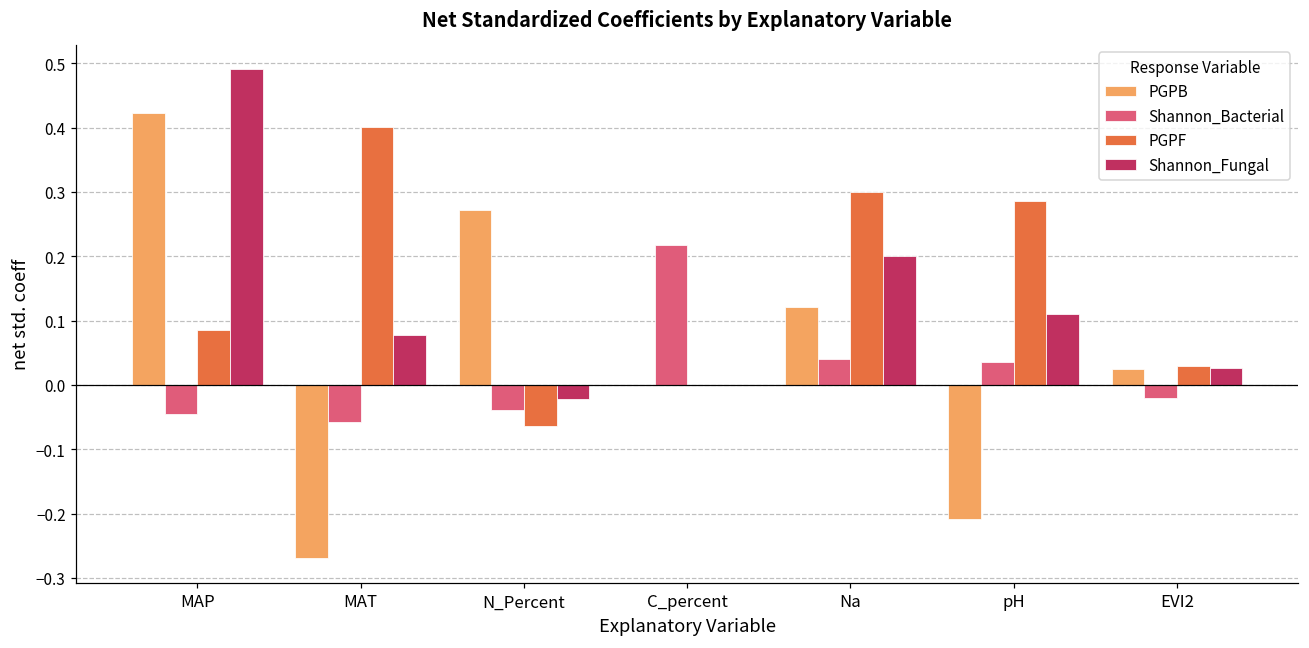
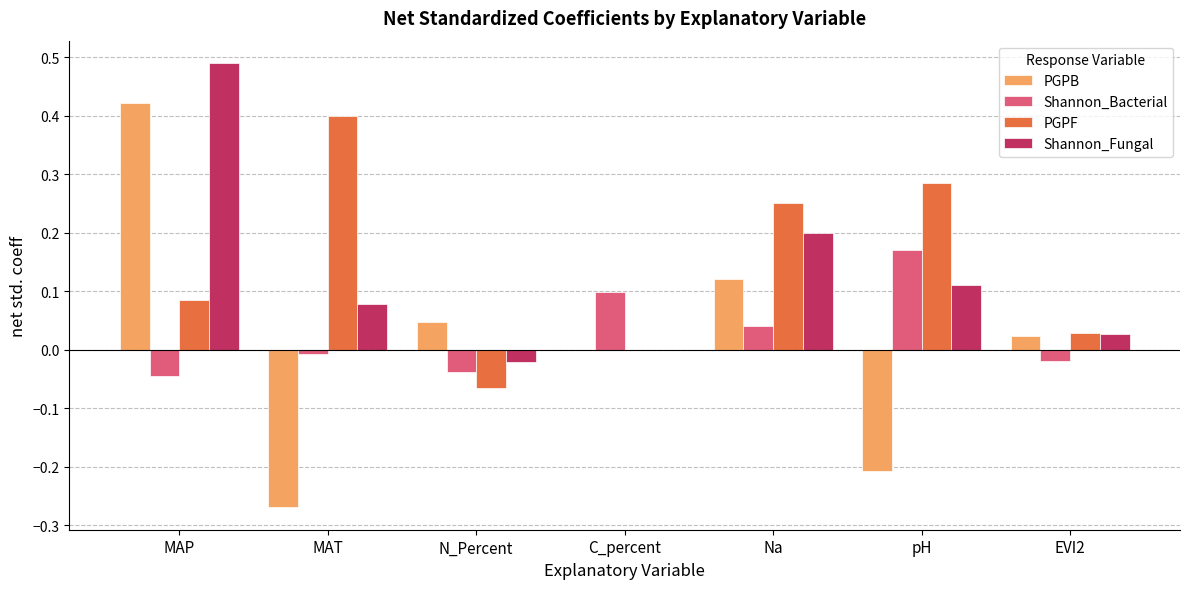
Shannon_Bacterial, MAT: -0.06 -> -0.01
PGPB, N_Percent: 0.27 -> 0.05
Shannon_Bacterial, C_percent: 0.22 -> 0.10
PGPF, Na: 0.30 -> 0.25
Shannon_Bacterial, pH: 0.04 -> 0.17
